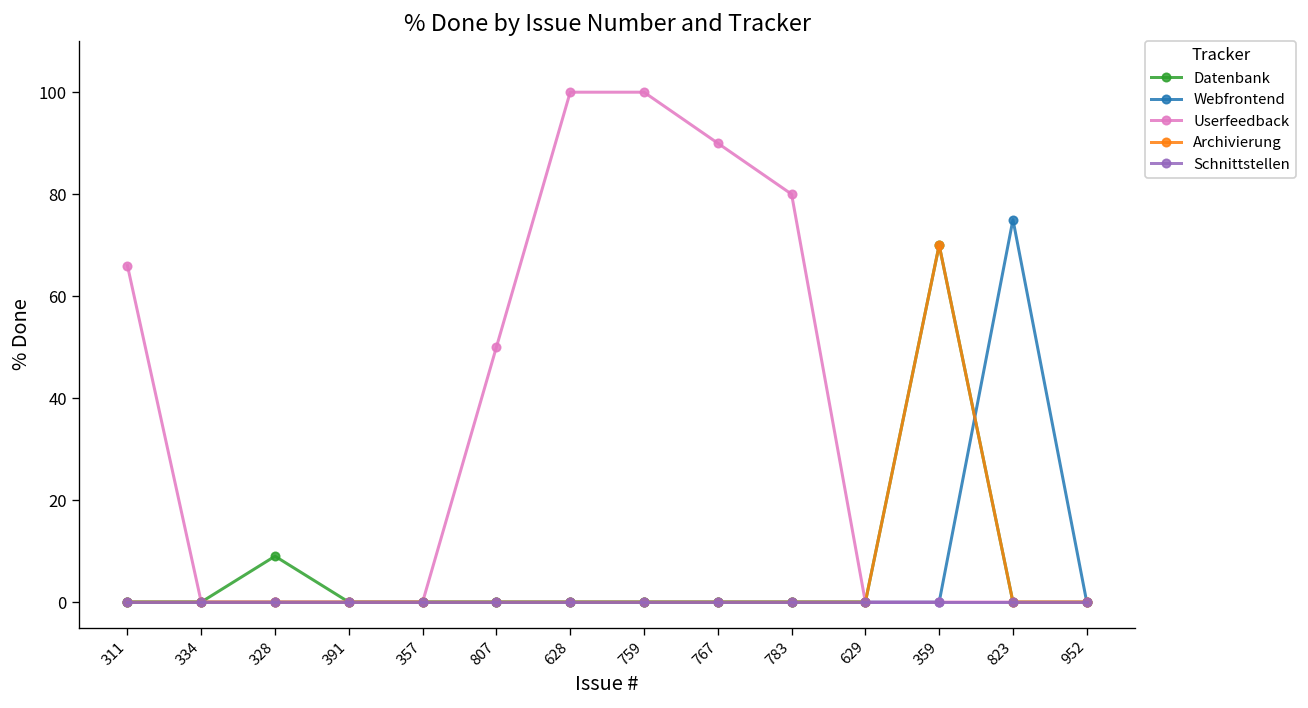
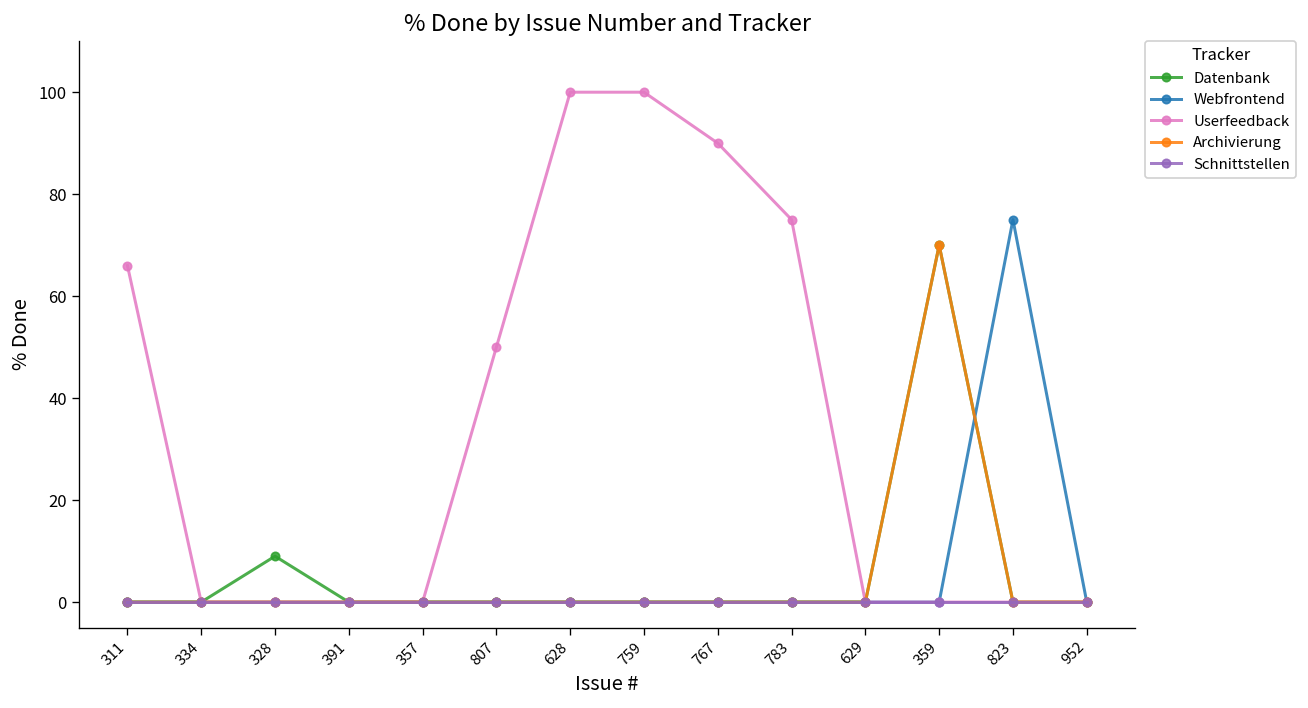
Userfeedback, 783: 80 -> 75
